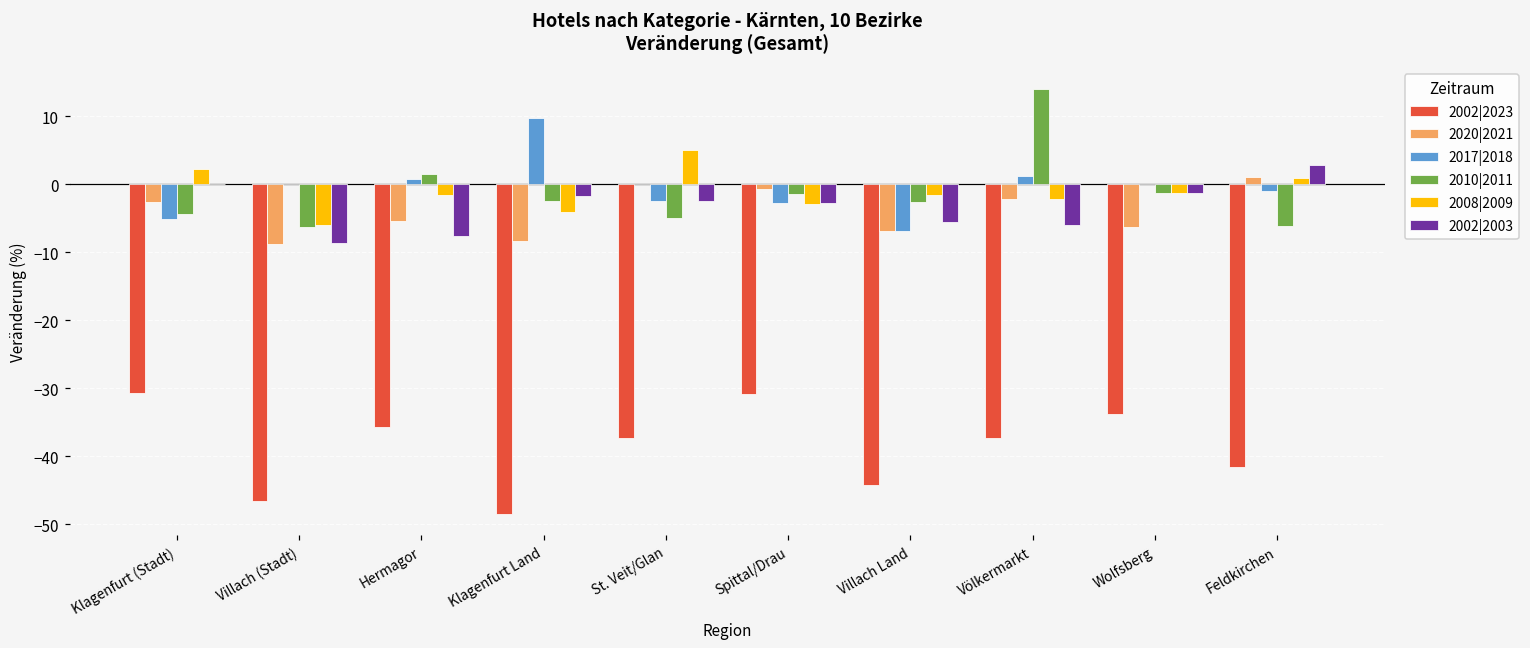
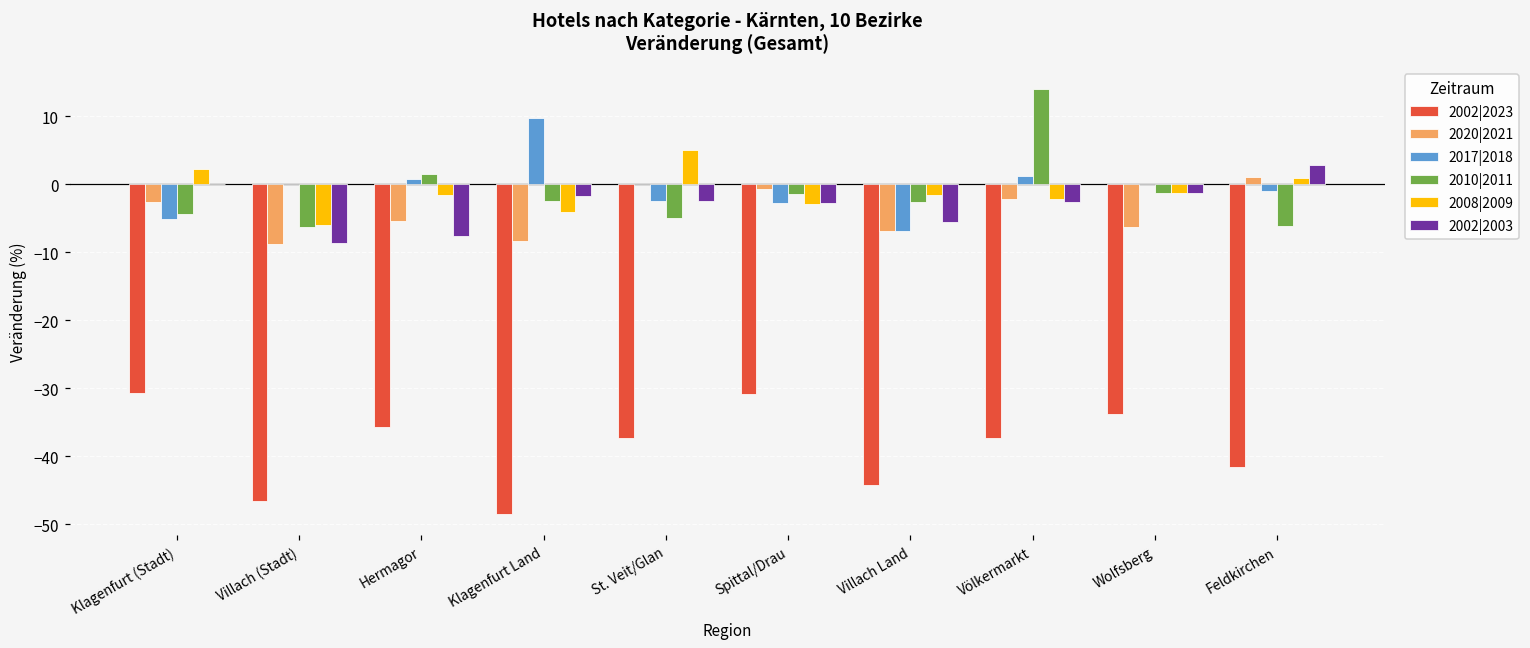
2002|2003, Völkermarkt: -6 -> -3
